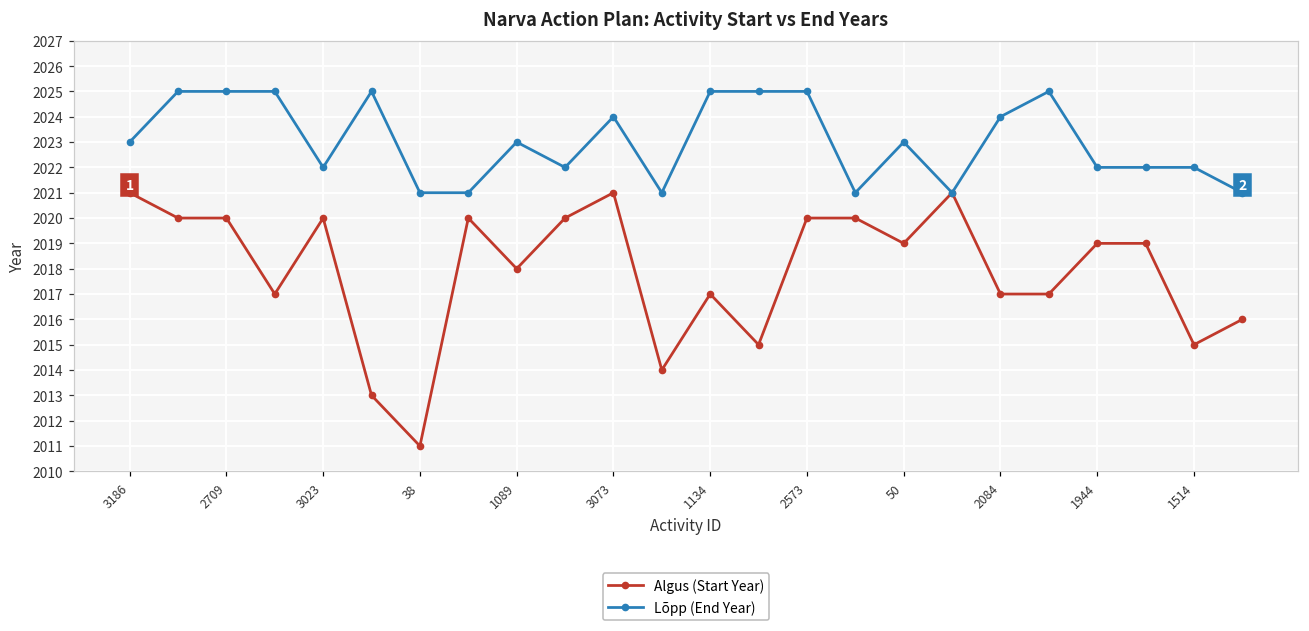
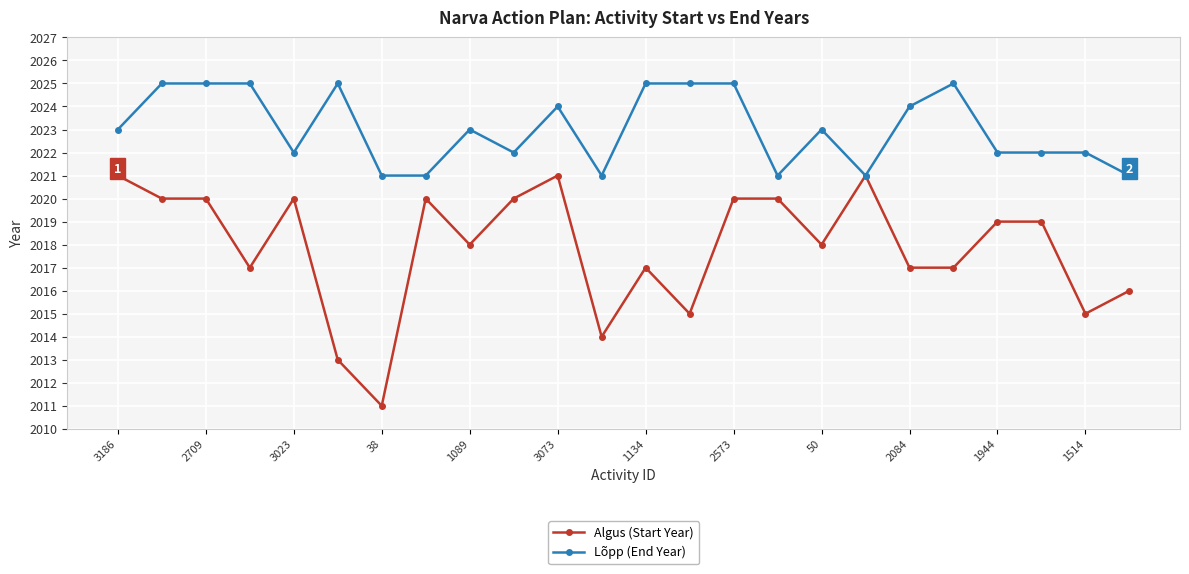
Algus (Start Year), 50: 2019 -> 2018
